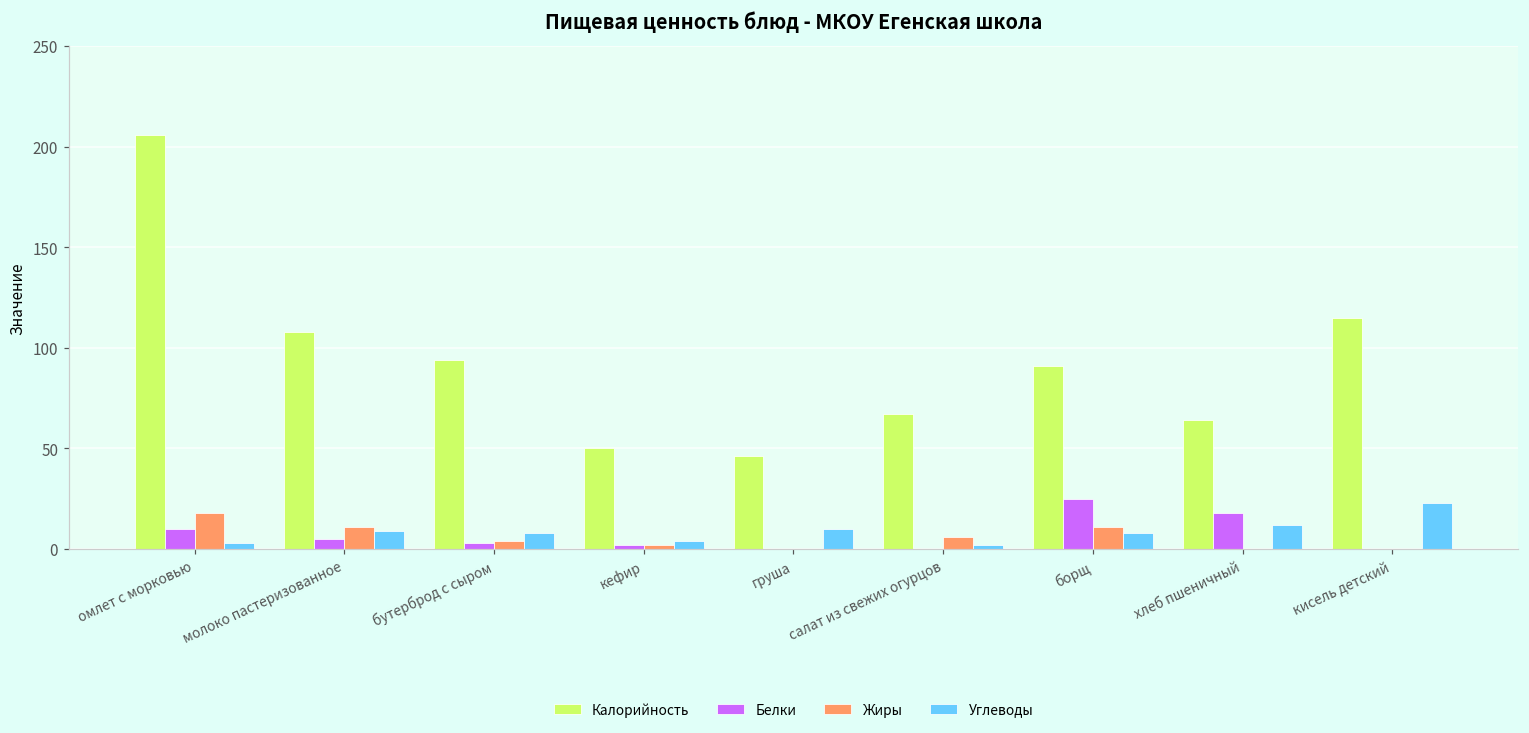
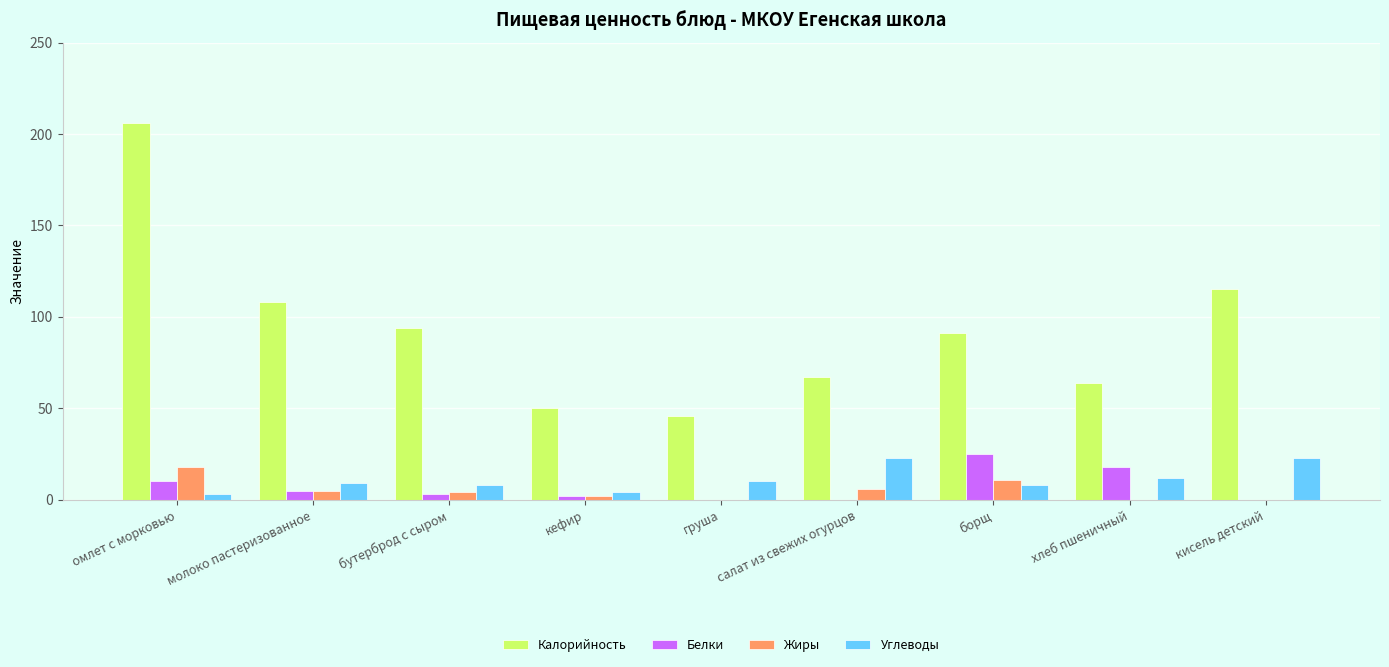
Жиры, молоко пастеризованное: 11 -> 5
Углеводы, салат из свежих огурцов: 2 -> 23
